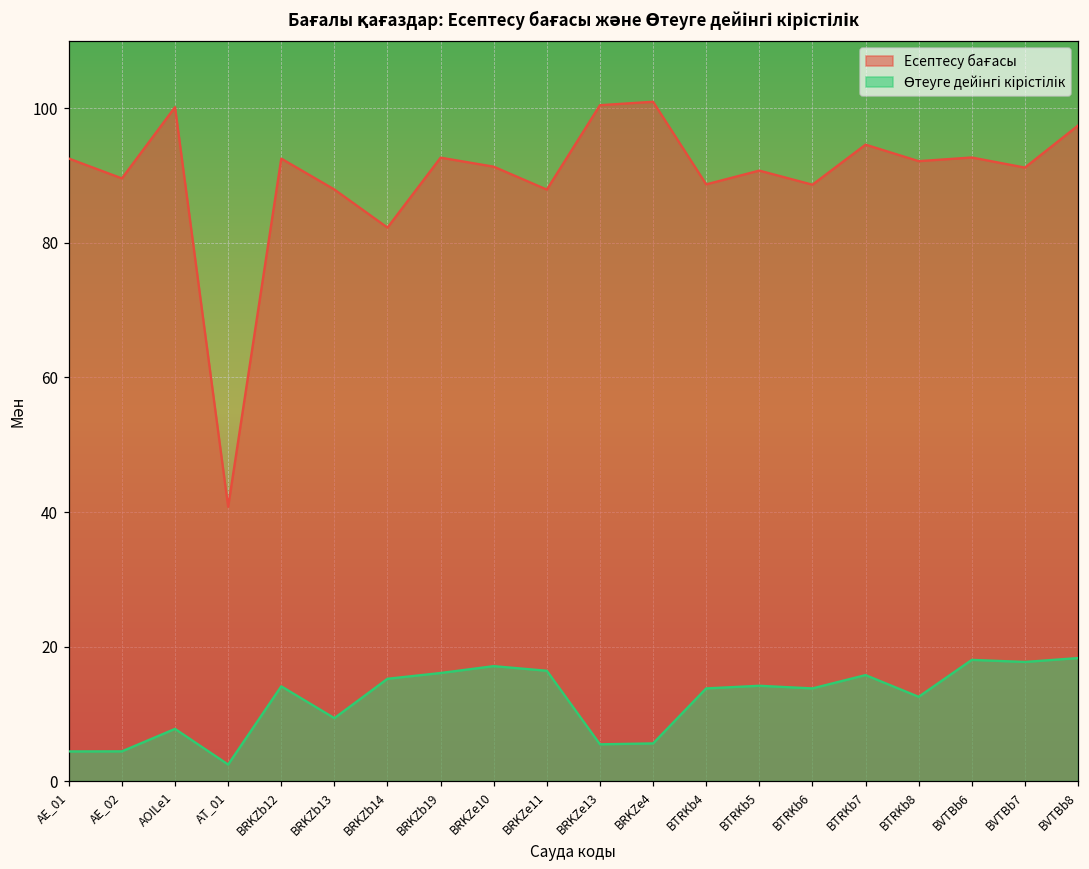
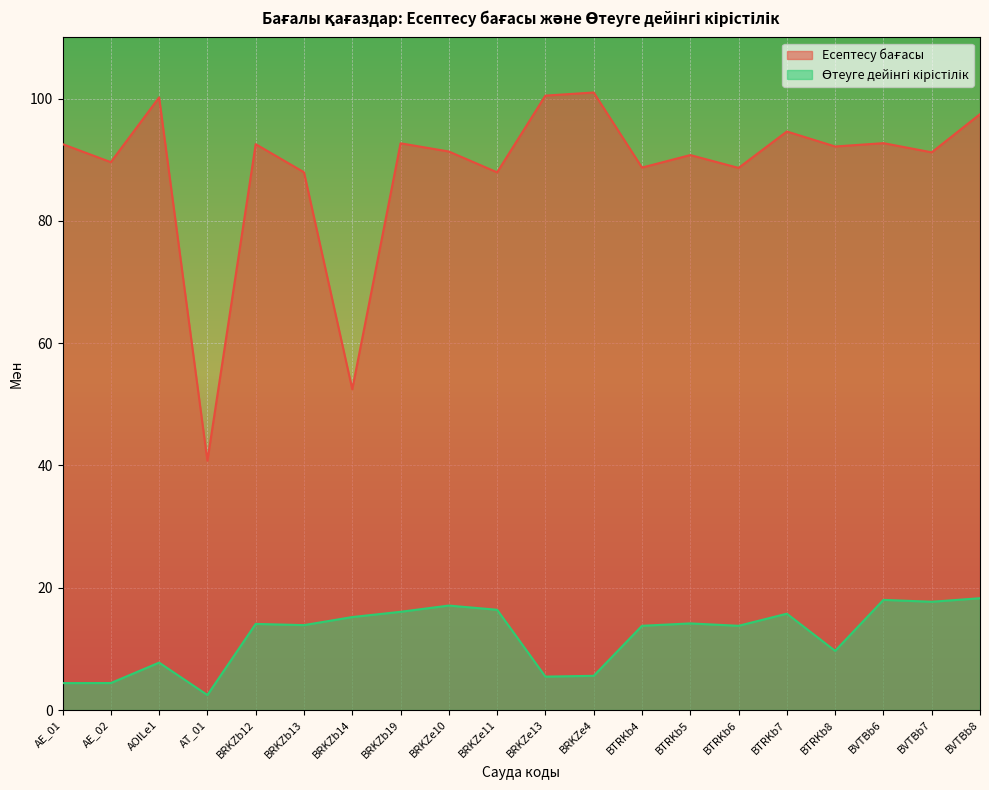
Өтеуге дейінгі кірістілік, BRKZb13: 9 -> 14
Есептесу бағасы, BRKZb14: 82 -> 52
Өтеуге дейінгі кірістілік, BTRKb8: 13 -> 10
